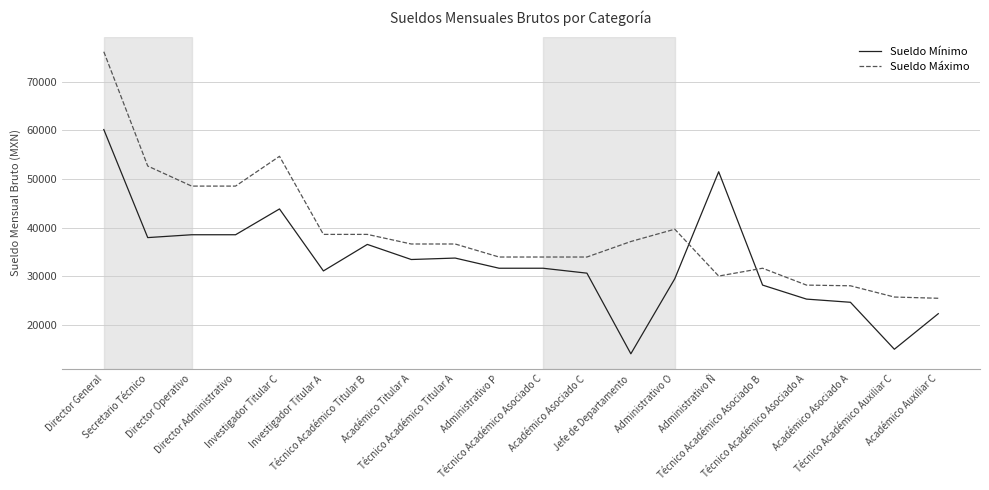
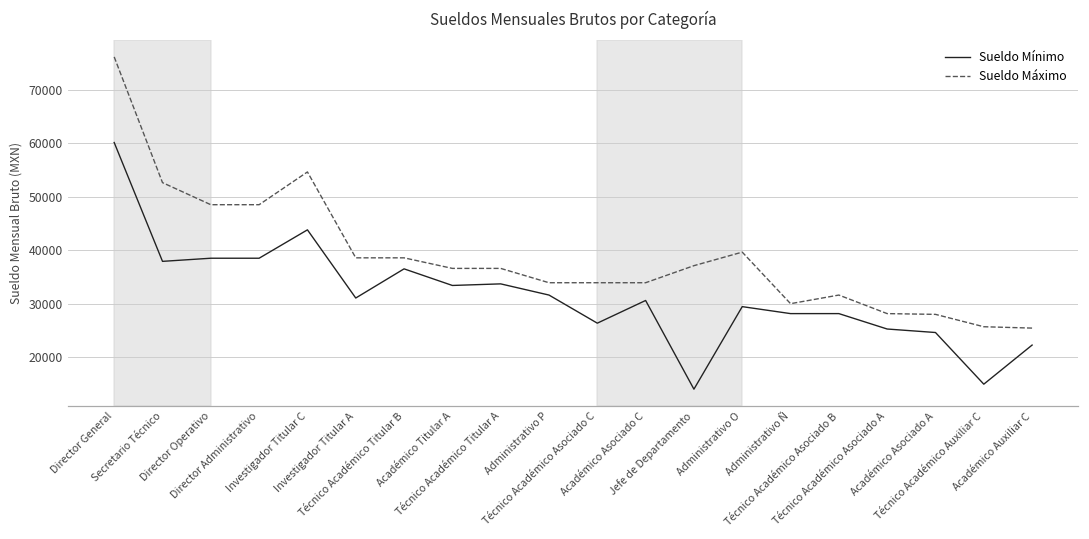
Sueldo Mínimo, Técnico Académico Asociado C: 32000 -> 26000
Sueldo Mínimo, Administrativo Ñ: 51000 -> 28000
